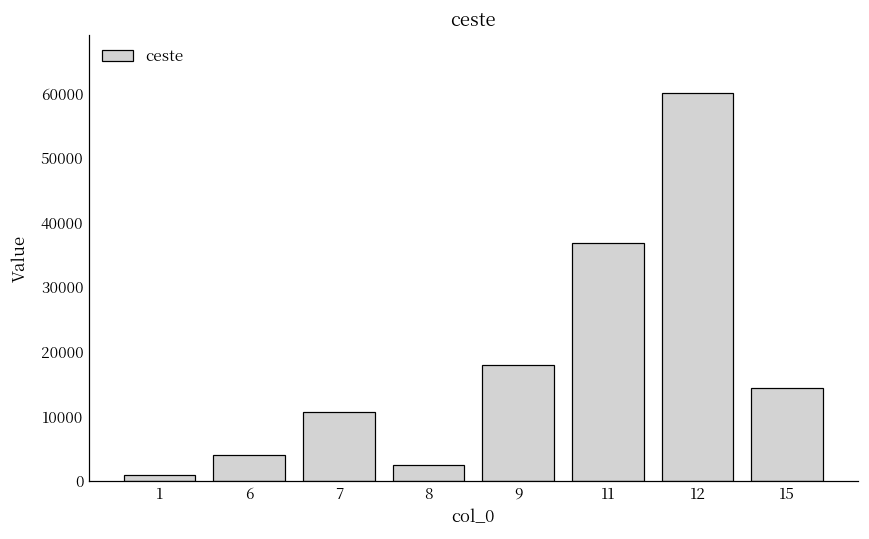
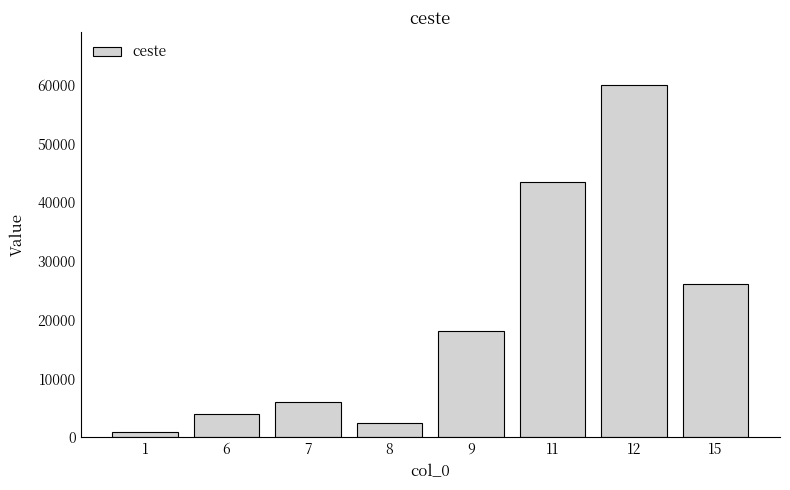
7: 11000 -> 6000
11: 37000 -> 44000
15: 14000 -> 26000
